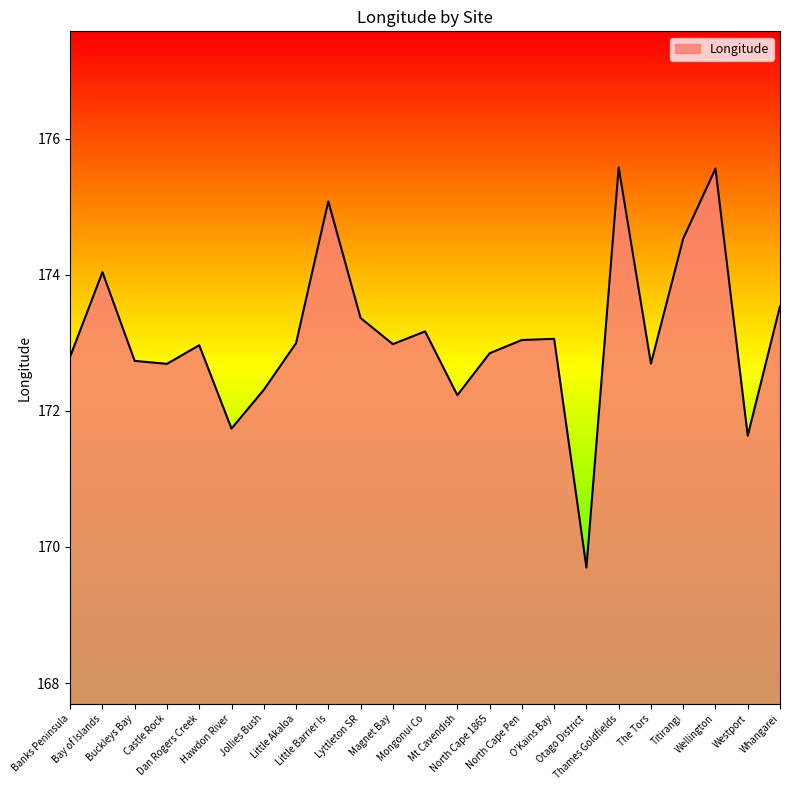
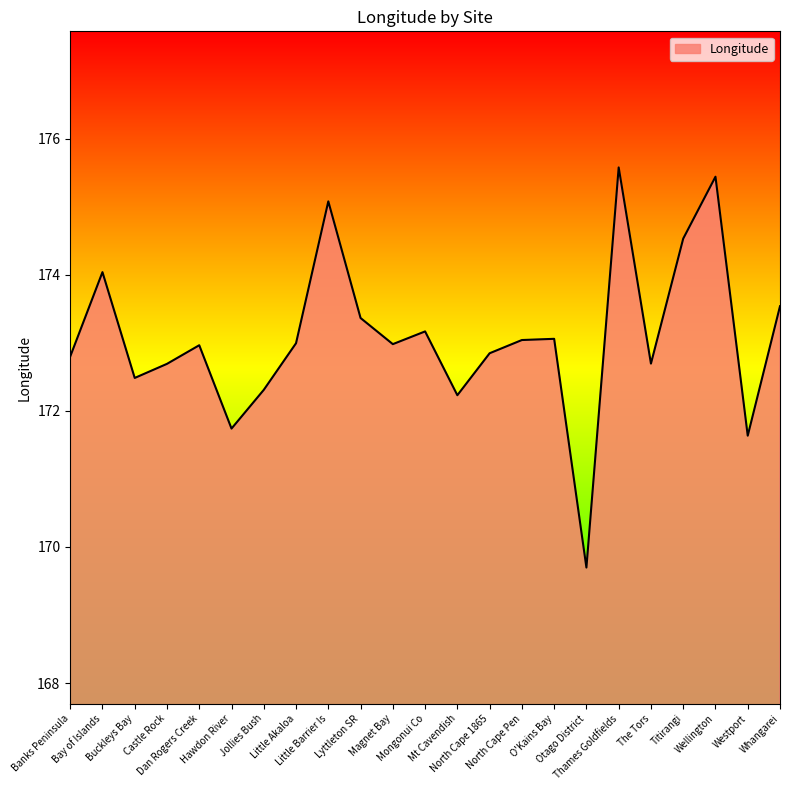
Buckleys Bay: 172.7 -> 172.5
Wellington: 175.6 -> 175.4
